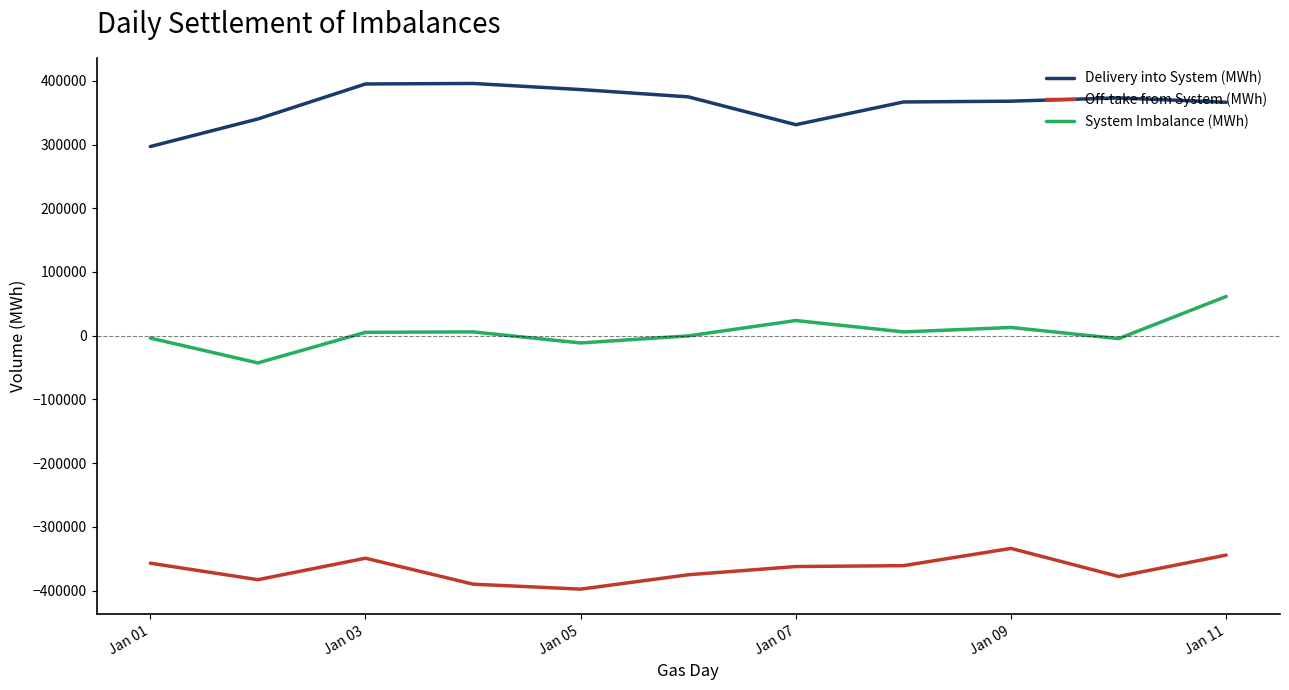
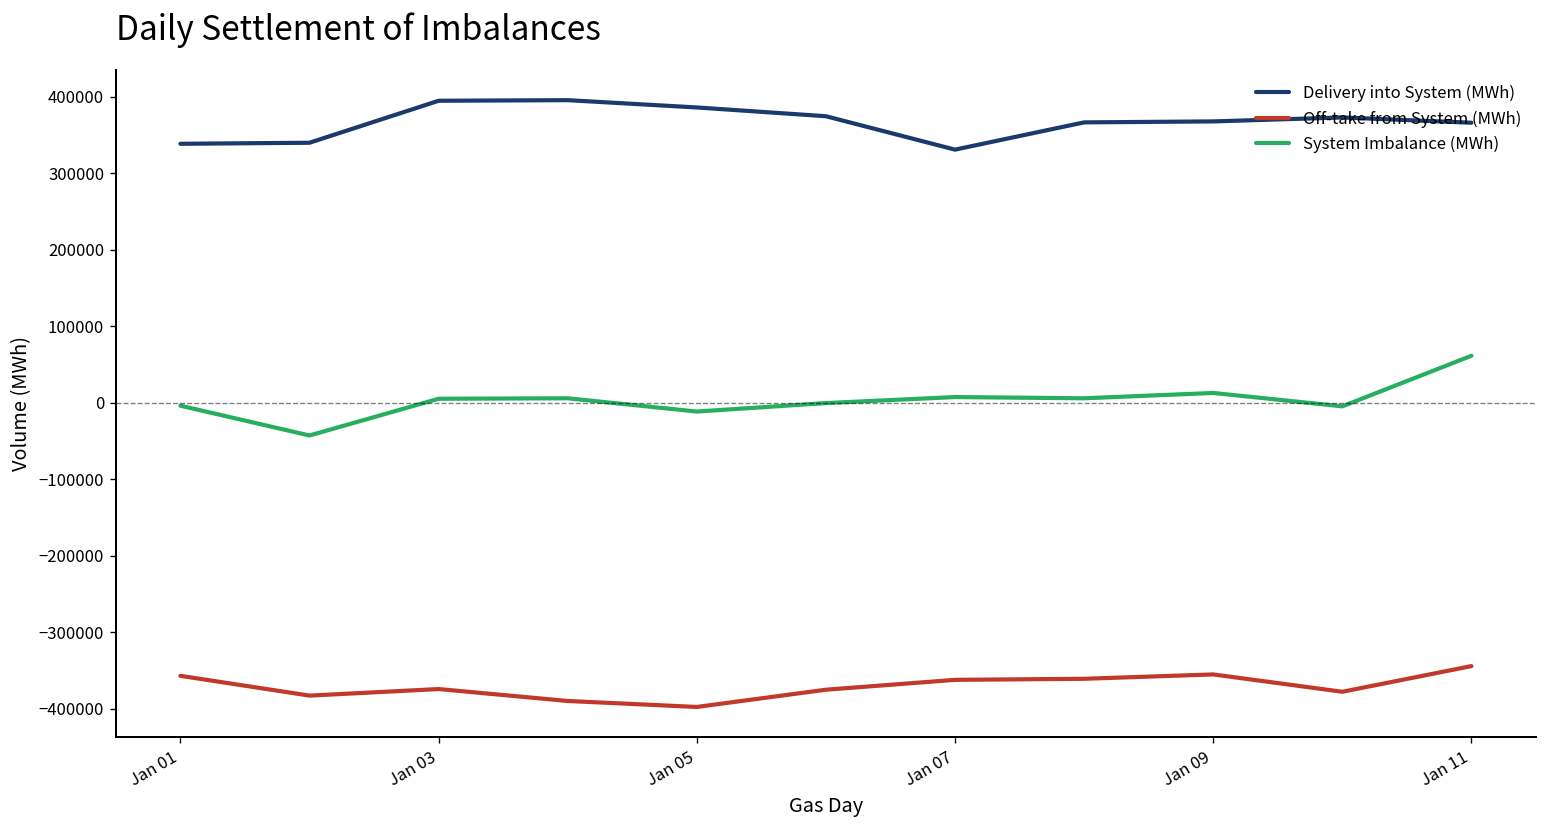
Delivery into System (MWh), Jan 01: 300000 -> 340000
Off-take from System (MWh), Jan 03: -350000 -> -370000
System Imbalance (MWh), Jan 07: 20000 -> 10000
Off-take from System (MWh), Jan 09: -330000 -> -360000
